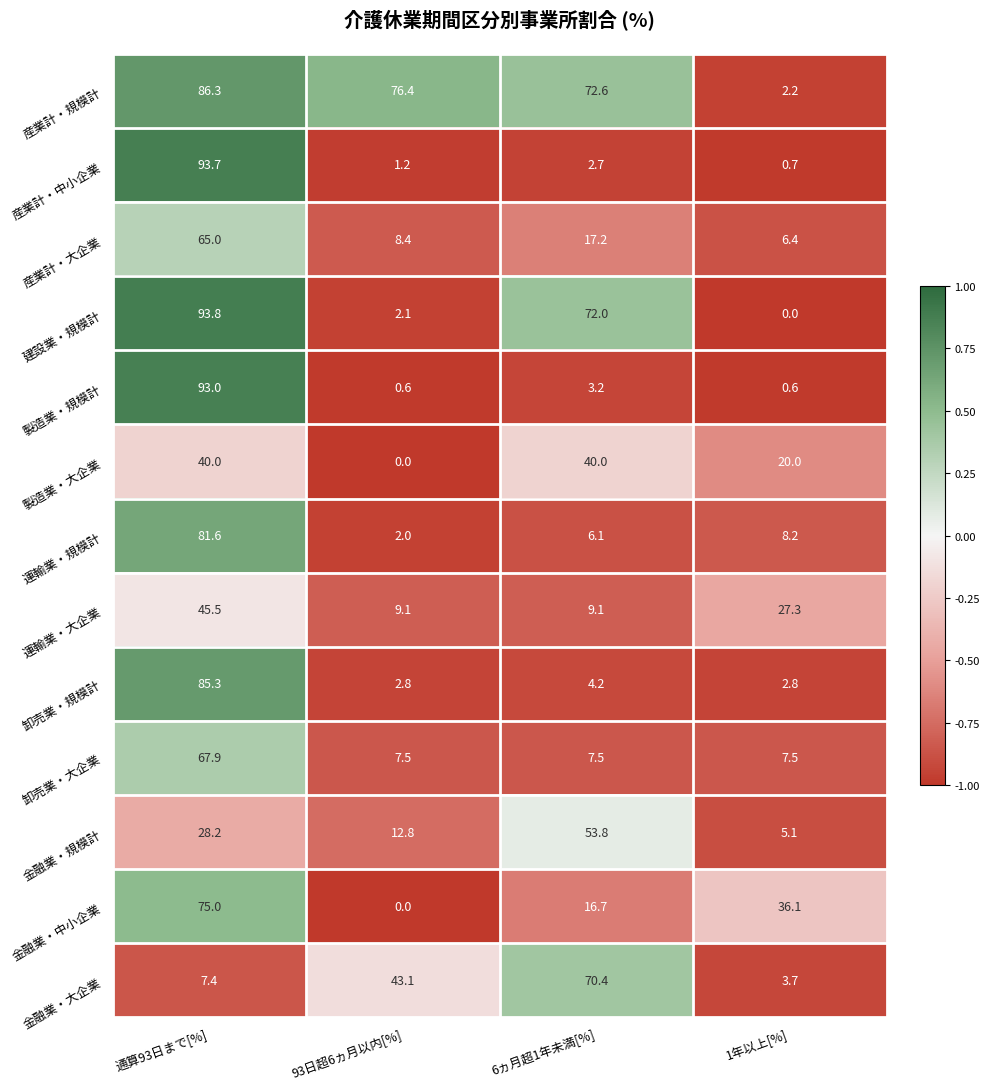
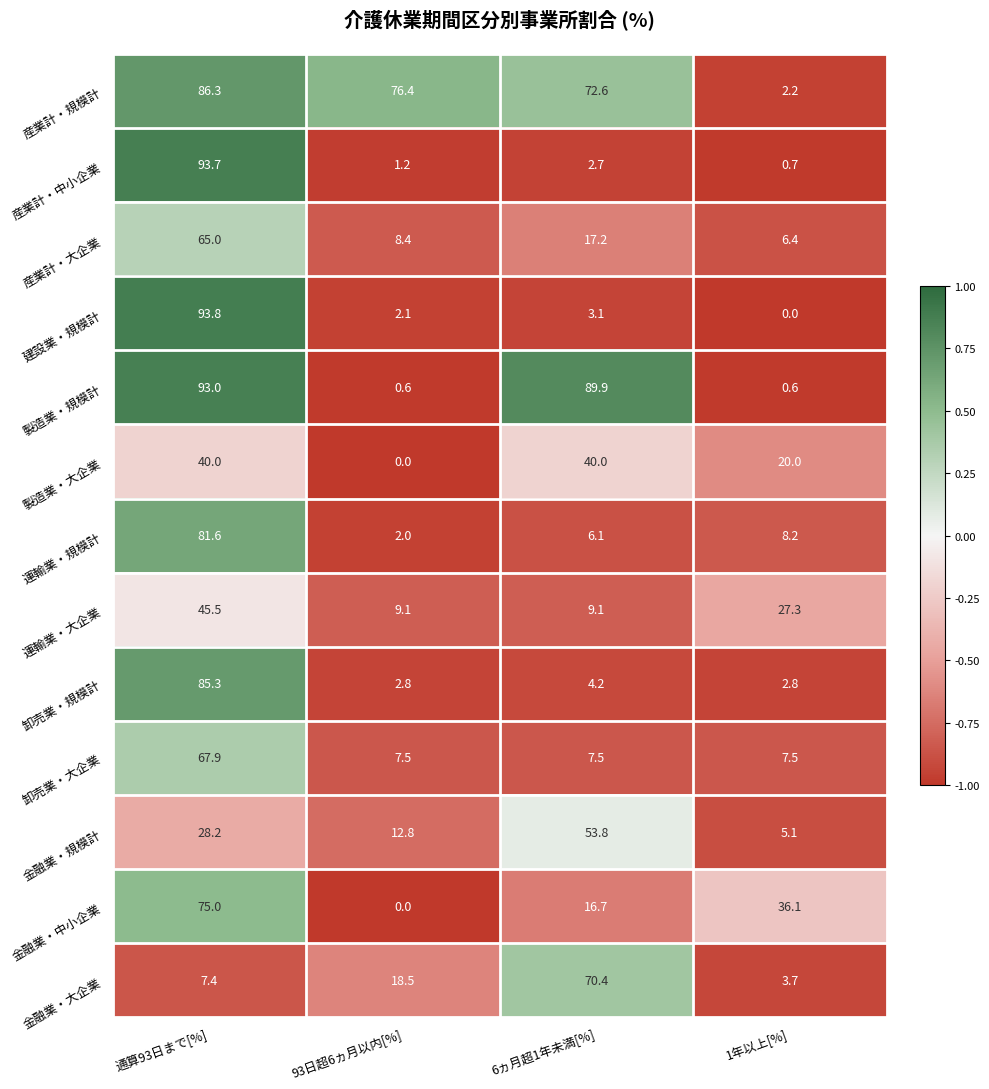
建設業・規模計, 6ヵ月超1年未満[%]: 72.0 -> 3.1
製造業・規模計, 6ヵ月超1年未満[%]: 3.2 -> 89.9
金融業・大企業, 93日超6ヵ月以内[%]: 43.1 -> 18.5
